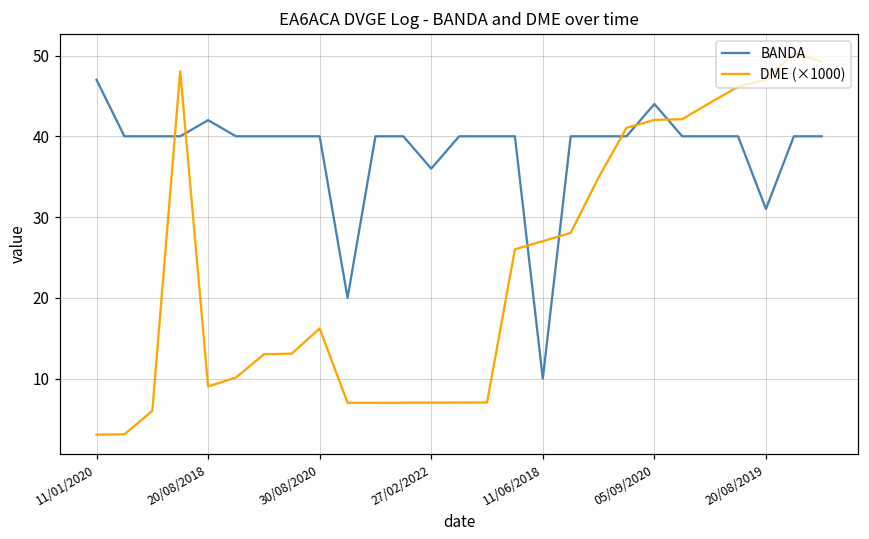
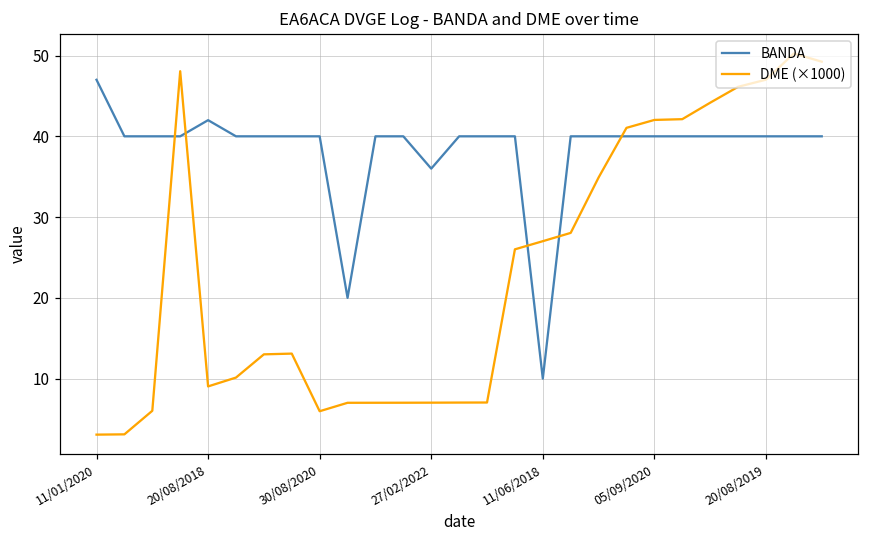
DME (×1000), 30/08/2020: 16 -> 6
BANDA, 05/09/2020: 44 -> 40
BANDA, 20/08/2019: 31 -> 40
